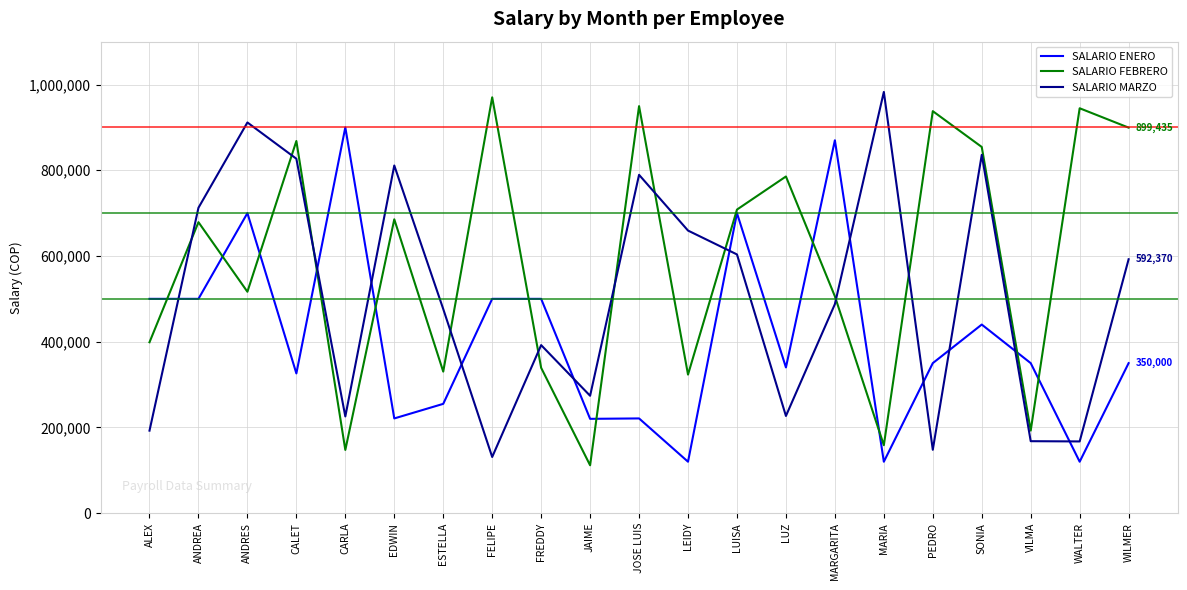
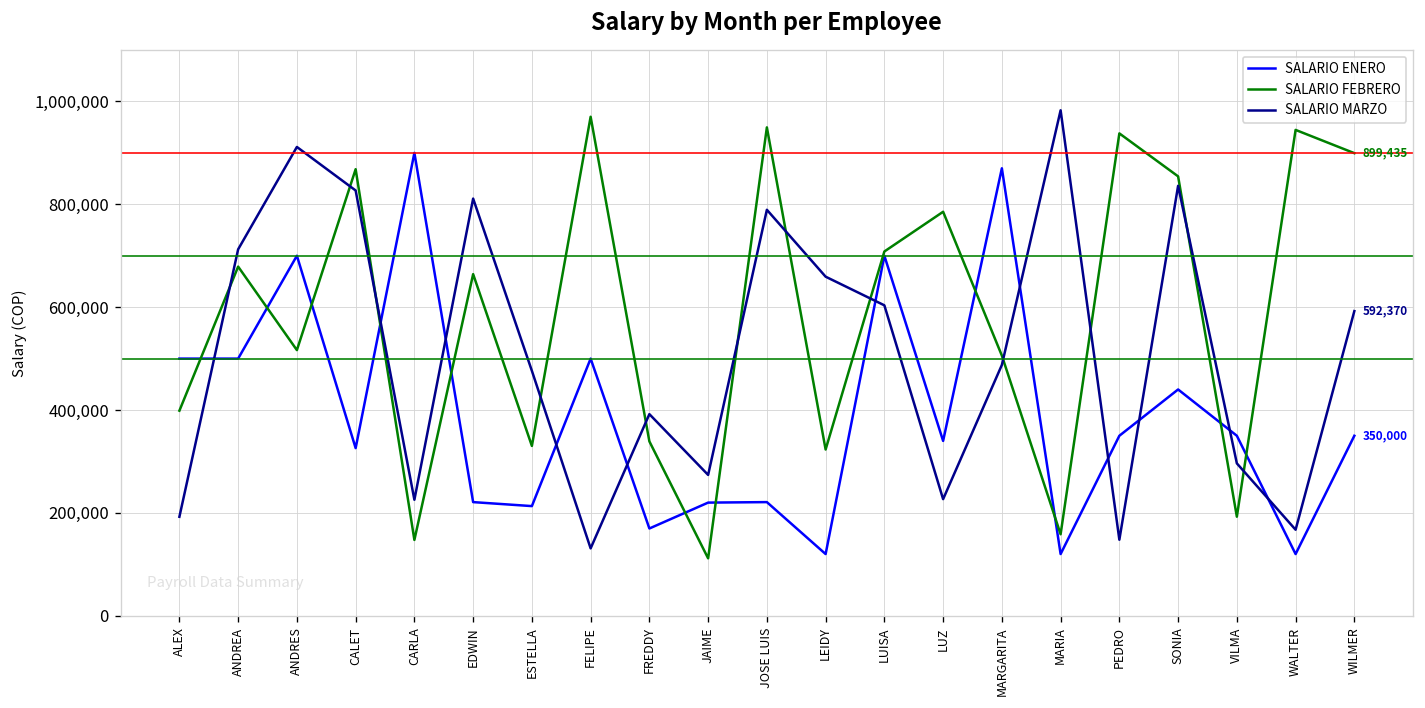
SALARIO FEBRERO, EDWIN: 690,000 -> 660,000
SALARIO ENERO, ESTELLA: 260,000 -> 210,000
SALARIO ENERO, FREDDY: 500,000 -> 170,000
SALARIO MARZO, VILMA: 170,000 -> 300,000
